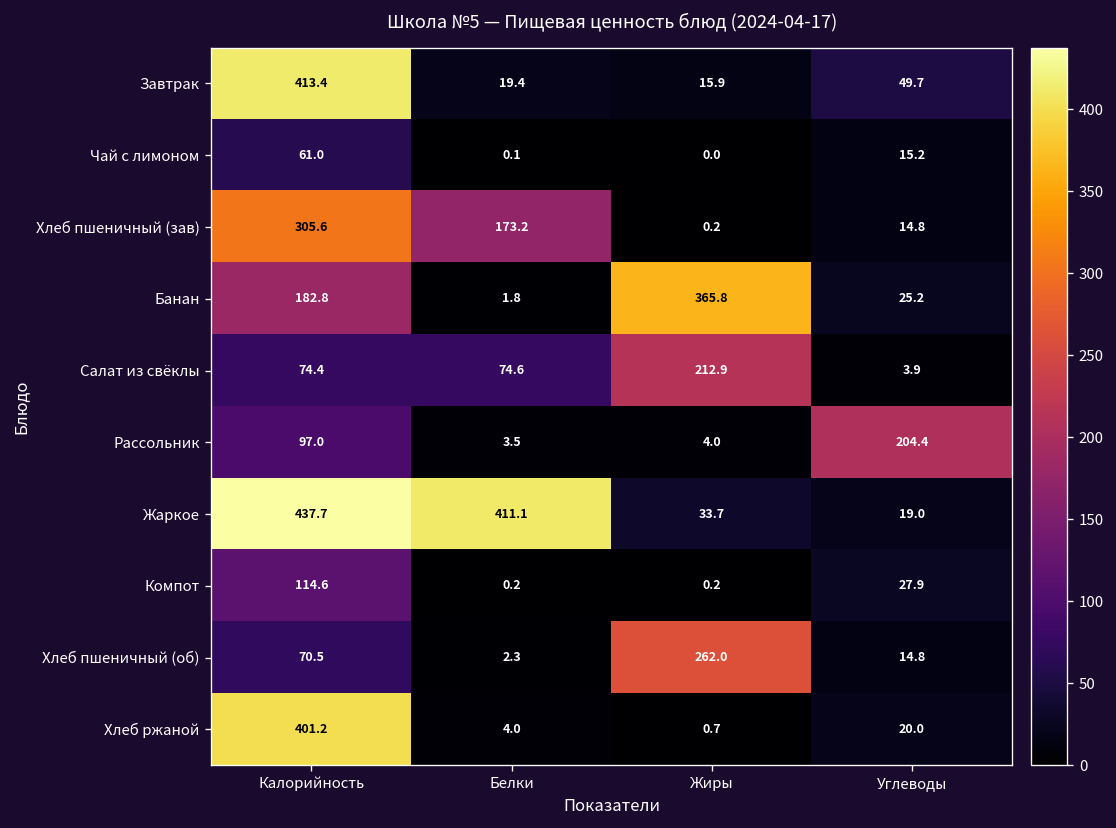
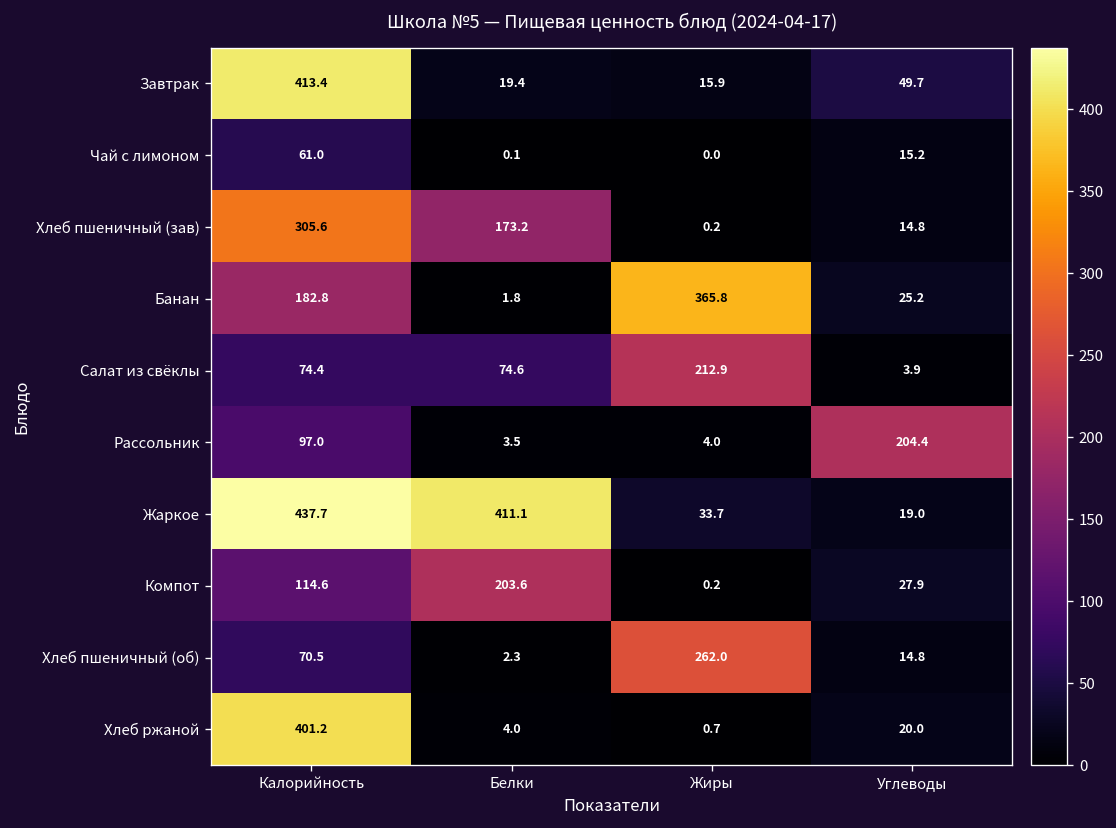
Компот, Белки: 0.2 -> 203.6
